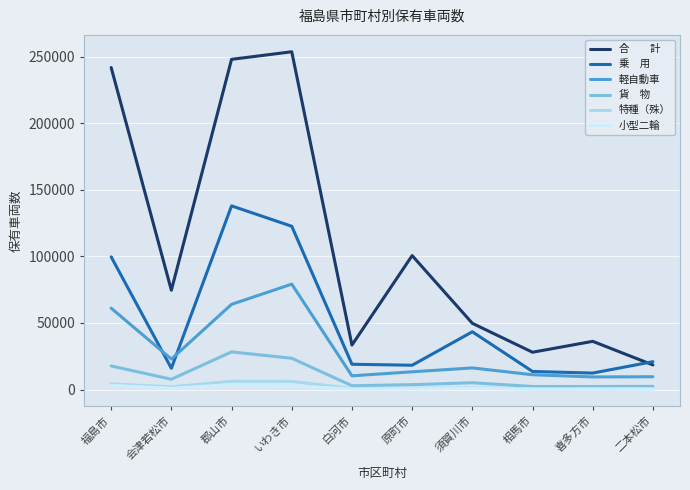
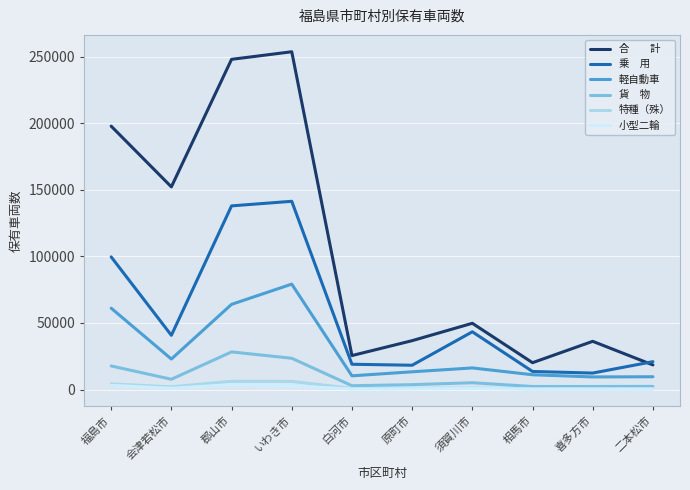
合 計, 福島市: 242000 -> 198000
合 計, 会津若松市: 75000 -> 152000
乗 用, 会津若松市: 16000 -> 41000
乗 用, いわき市: 123000 -> 141000
合 計, 白河市: 33000 -> 26000
合 計, 原町市: 101000 -> 37000
合 計, 相馬市: 28000 -> 20000
